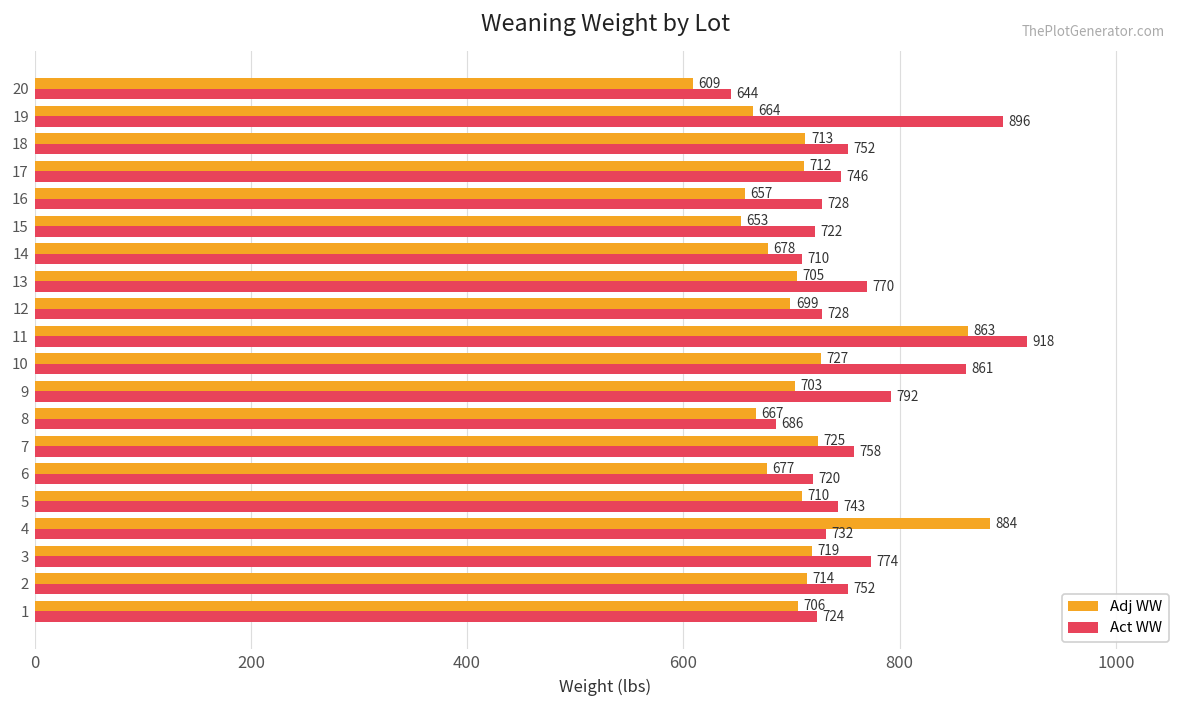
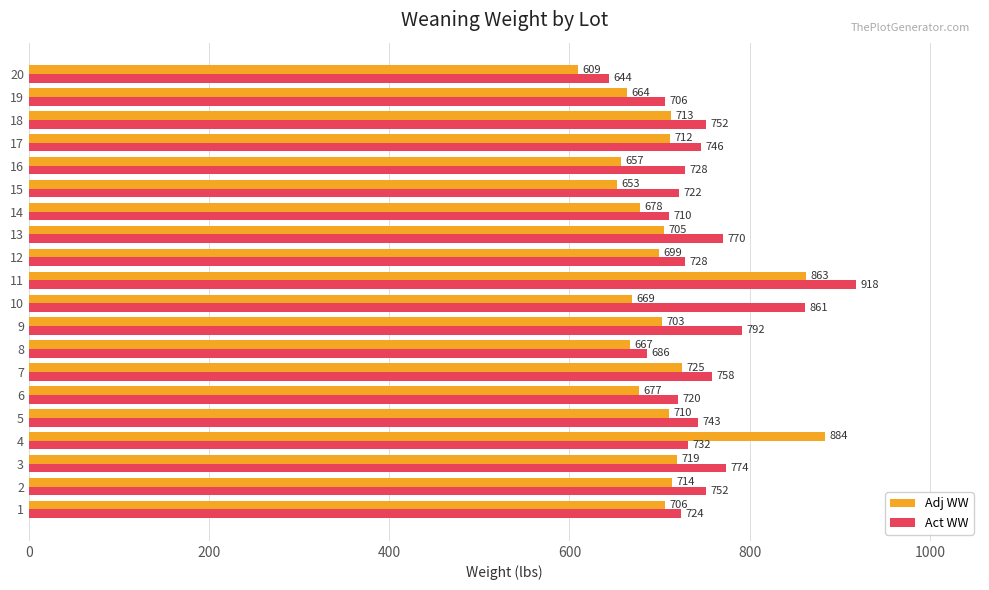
Act WW, 19: 896 -> 706
Adj WW, 10: 727 -> 669
